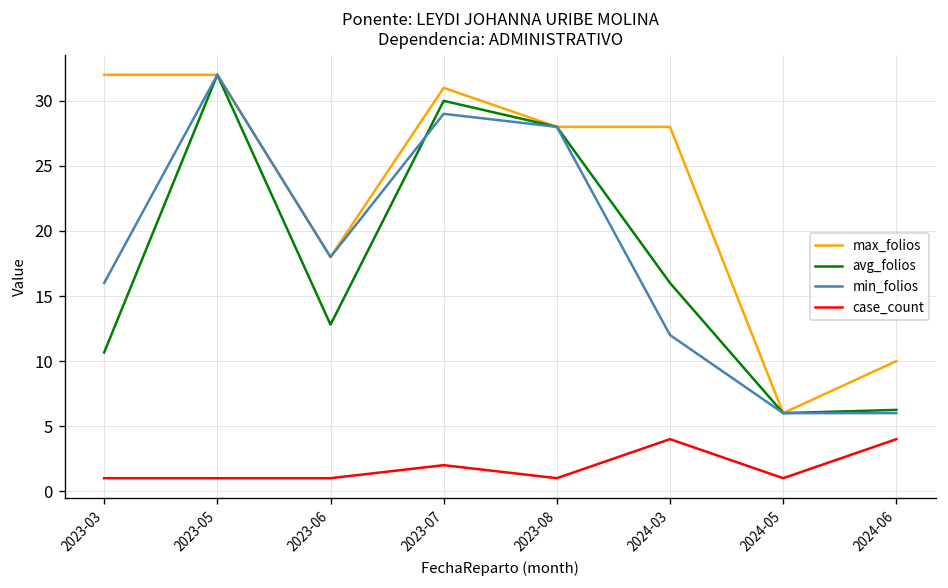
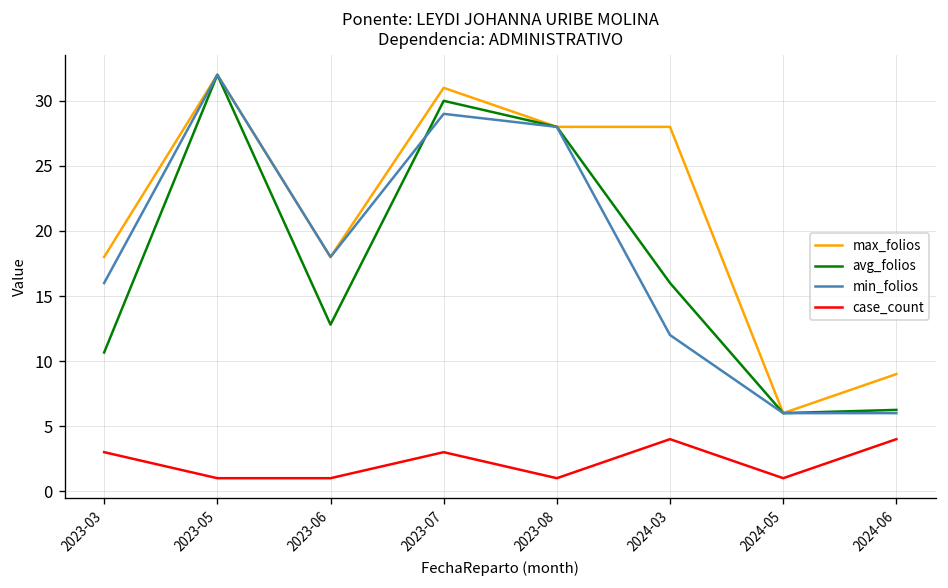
max_folios, 2023-03: 32 -> 18
case_count, 2023-03: 1 -> 3
case_count, 2023-07: 2 -> 3
max_folios, 2024-06: 10 -> 9
